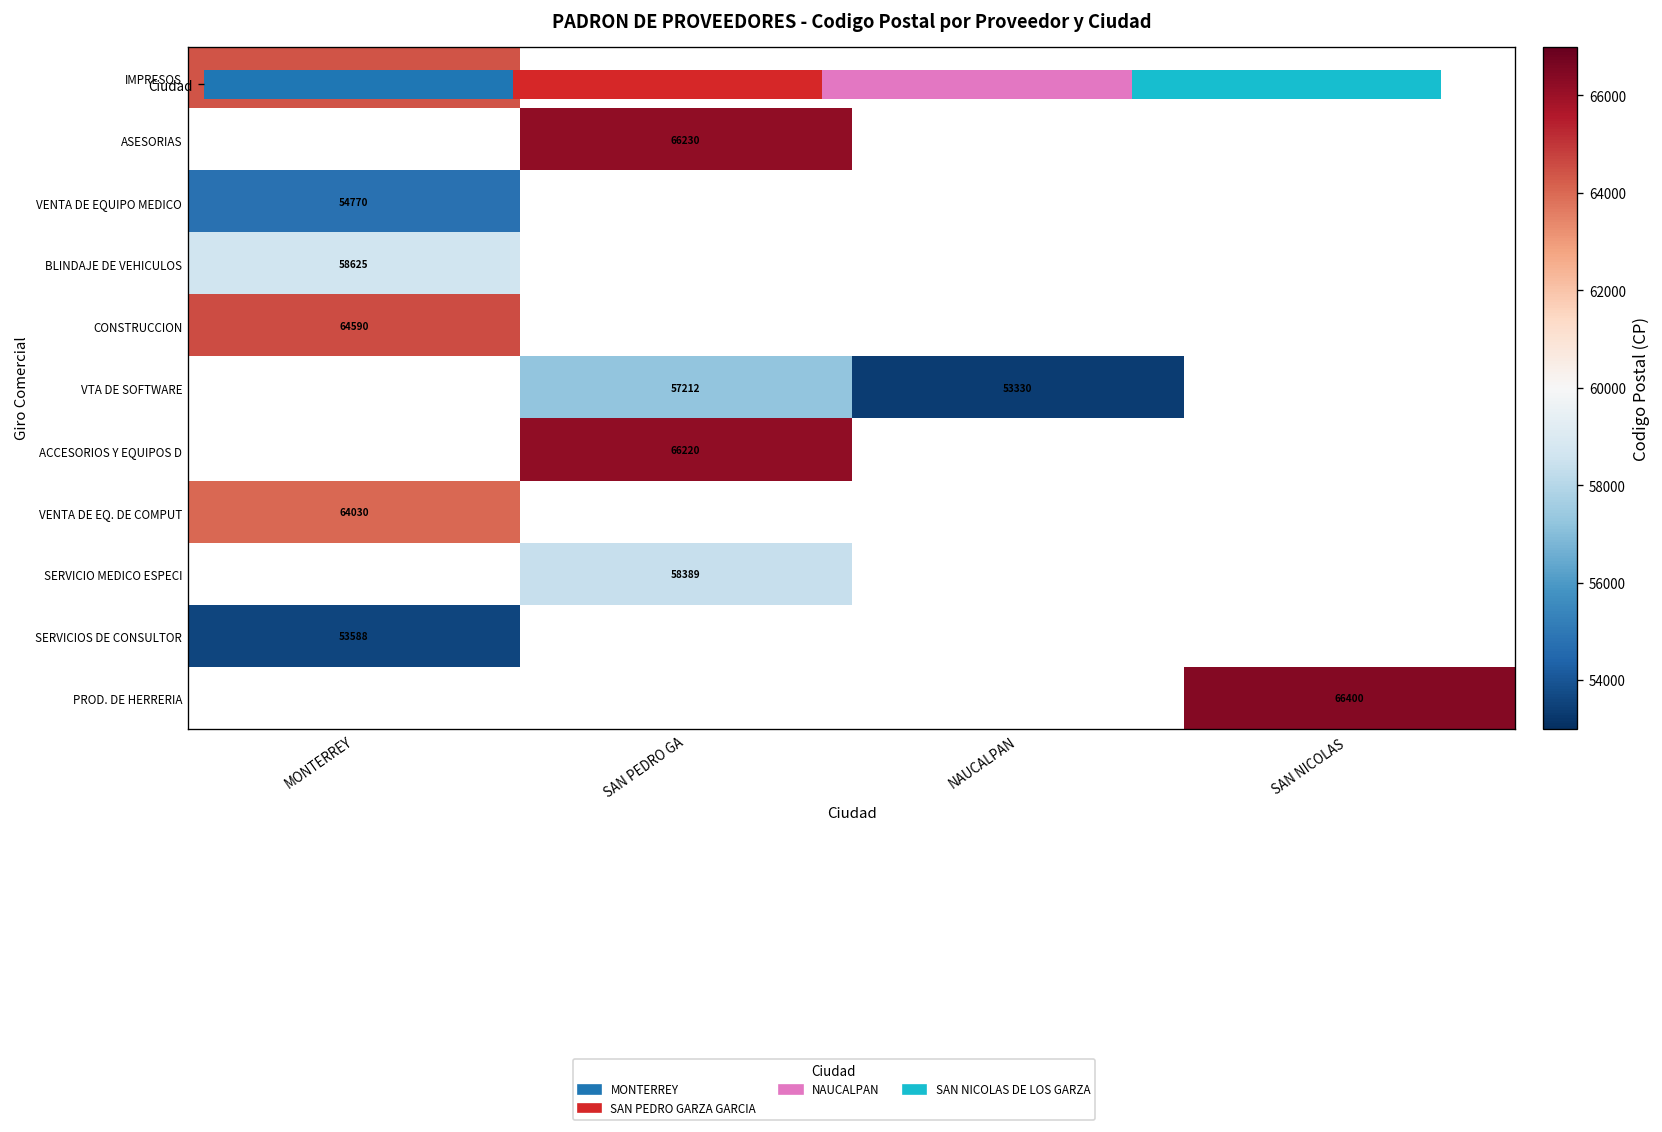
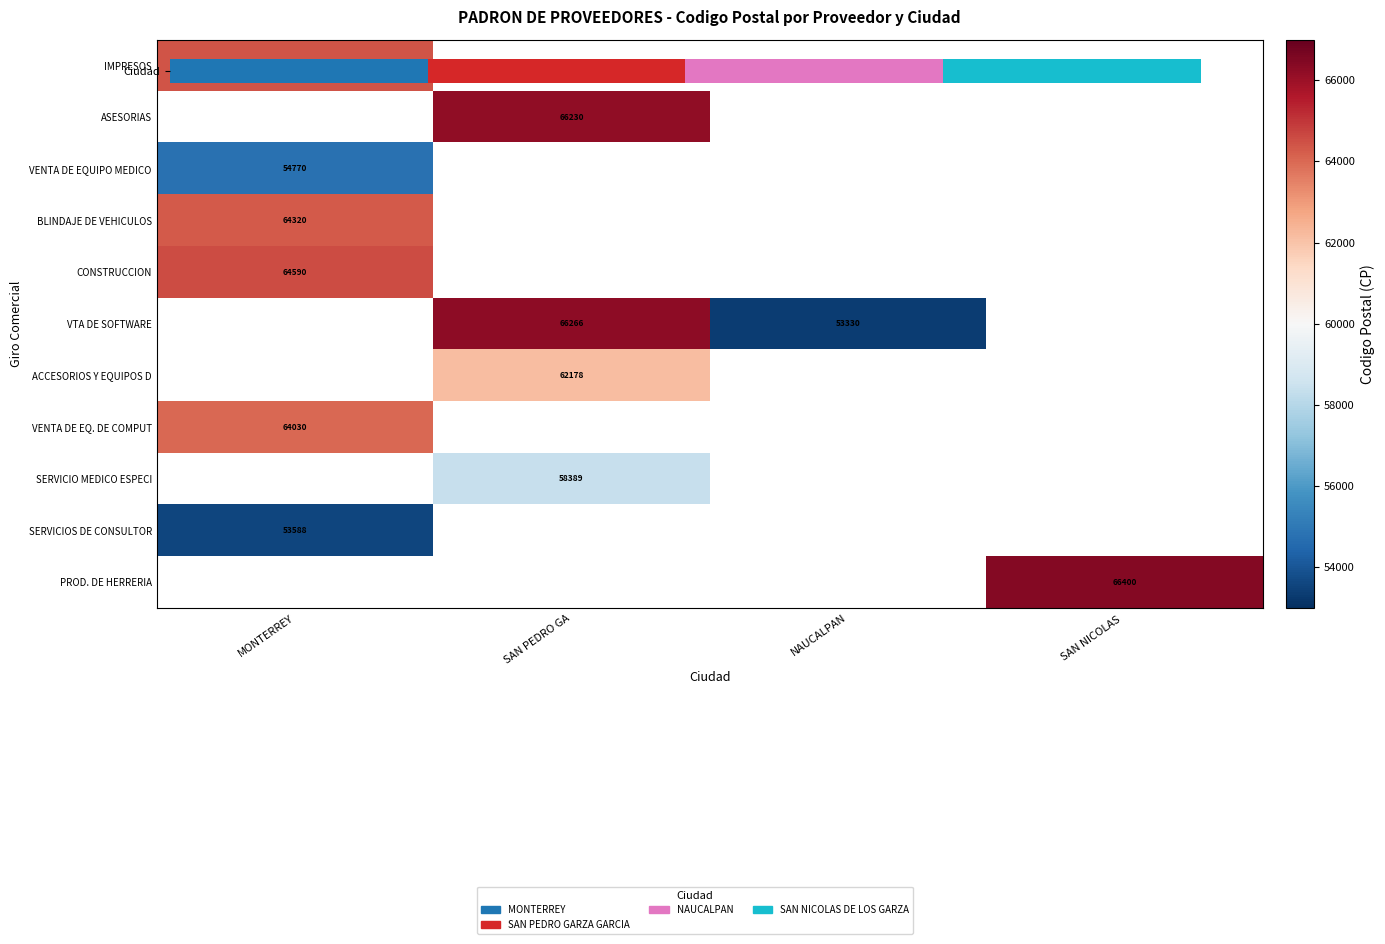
PADRON DE PROVEEDORES - Codigo Postal por Proveedor y Ciudad, BLINDAJE DE VEHICULOS, MONTERREY: 58625 -> 64320
PADRON DE PROVEEDORES - Codigo Postal por Proveedor y Ciudad, VTA DE SOFTWARE, SAN PEDRO GA: 57212 -> 66266
PADRON DE PROVEEDORES - Codigo Postal por Proveedor y Ciudad, ACCESORIOS Y EQUIPOS D, SAN PEDRO GA: 66220 -> 62178
